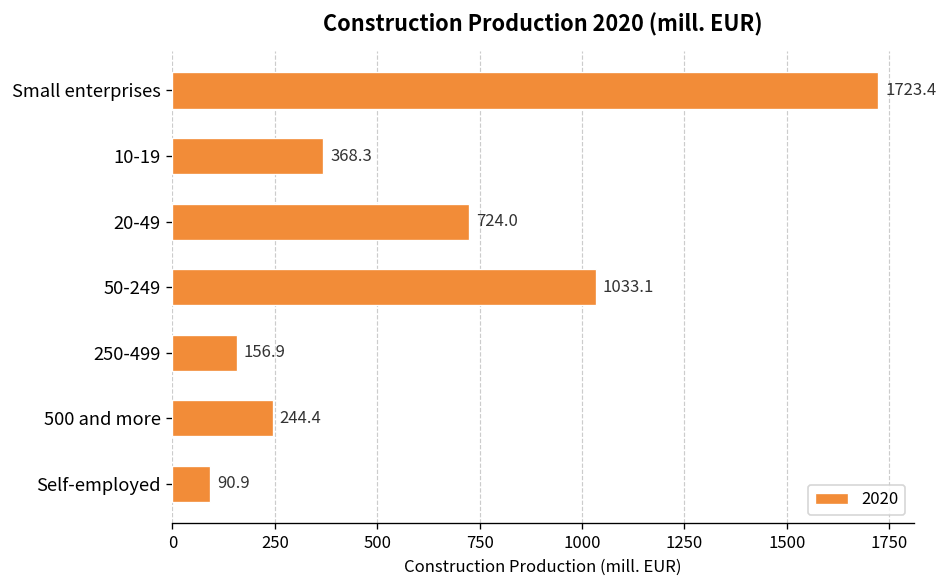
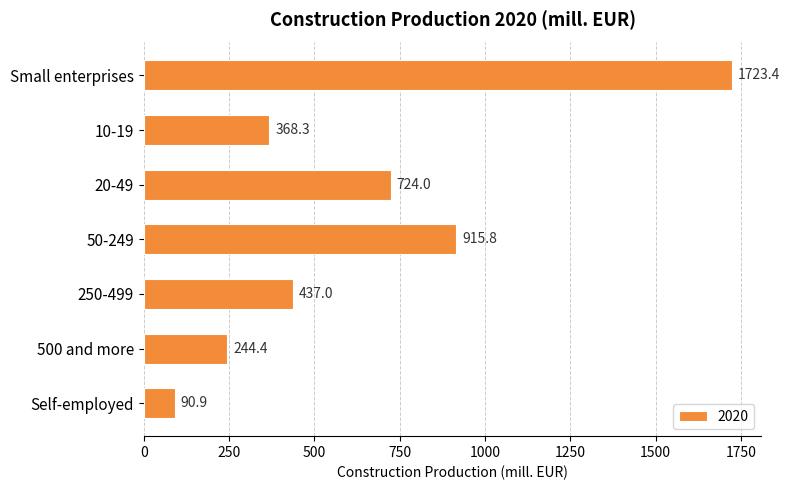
50-249: 1033.1 -> 915.8
250-499: 156.9 -> 437.0
